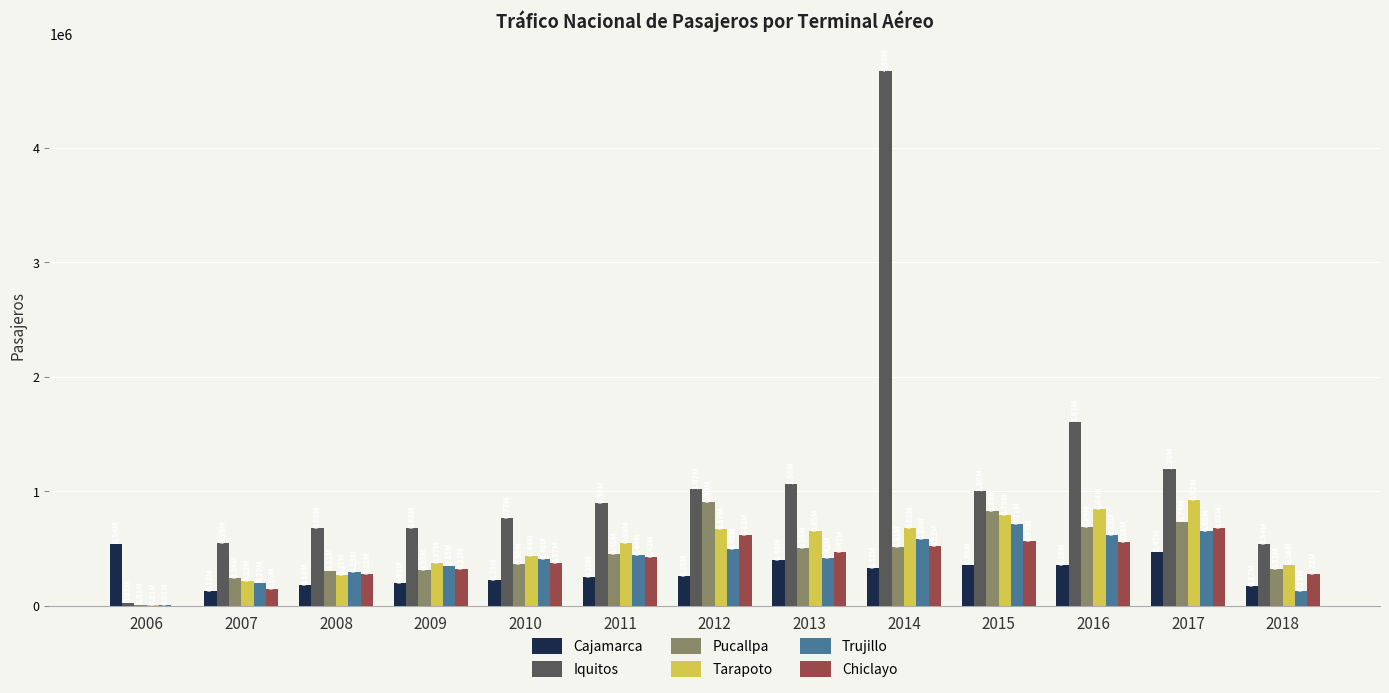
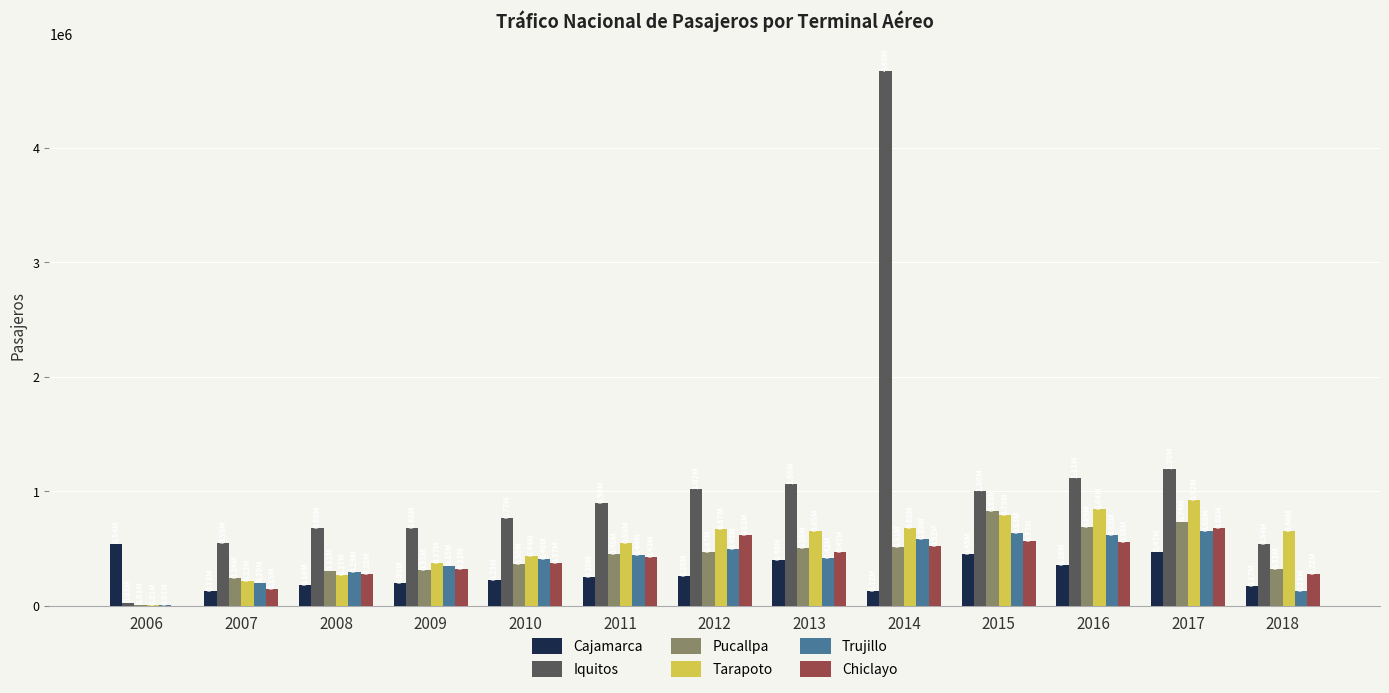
Pucallpa, 2012: 900000 -> 470000
Cajamarca, 2014: 330000 -> 120000
Cajamarca, 2015: 360000 -> 450000
Trujillo, 2015: 710000 -> 630000
Iquitos, 2016: 1610000 -> 1110000
Tarapoto, 2018: 360000 -> 660000
